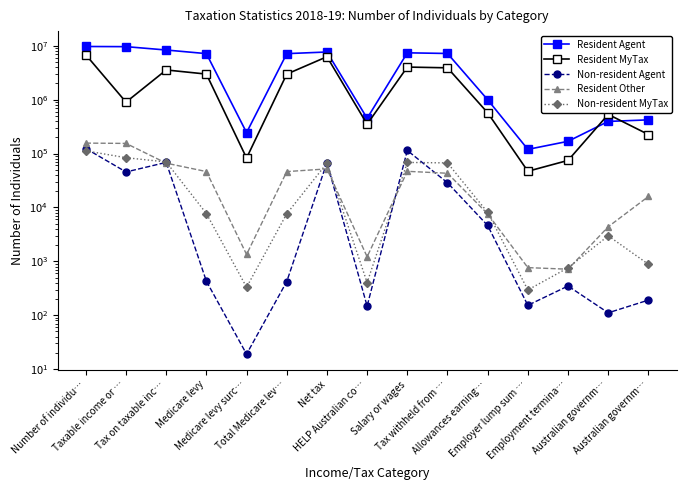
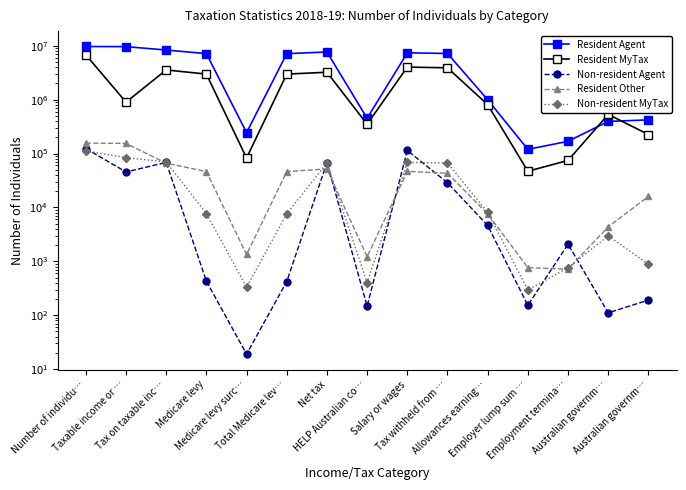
Resident MyTax, Net tax: 6000000 -> 3000000
Resident MyTax, Allowances earning…: 600000 -> 800000
Non-resident Agent, Employment termina…: 300 -> 2100
